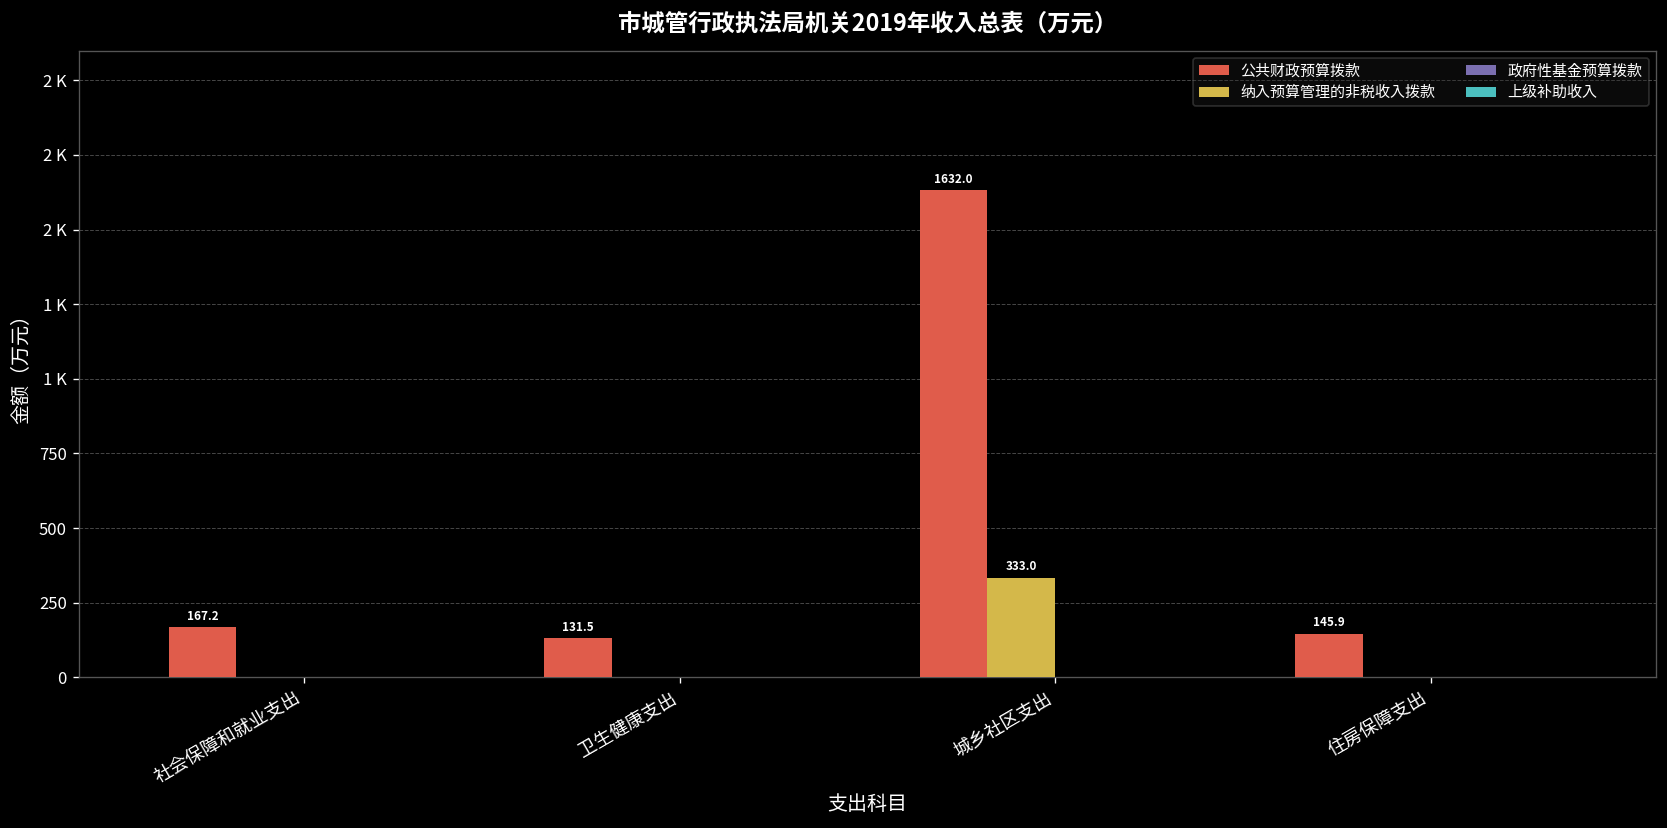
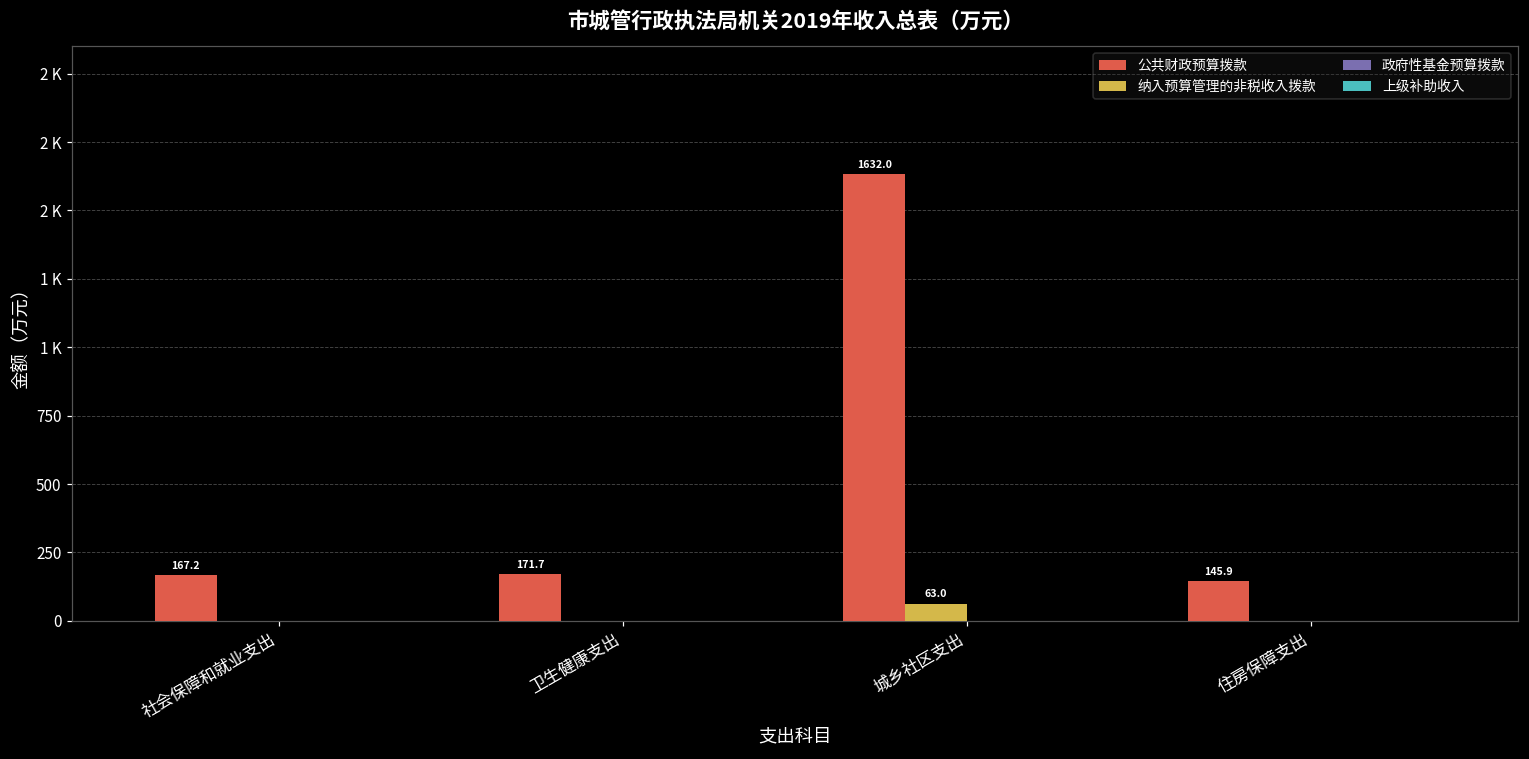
公共财政预算拨款, 卫生健康支出: 131.5 -> 171.7
纳入预算管理的非税收入拨款, 城乡社区支出: 333.0 -> 63.0
